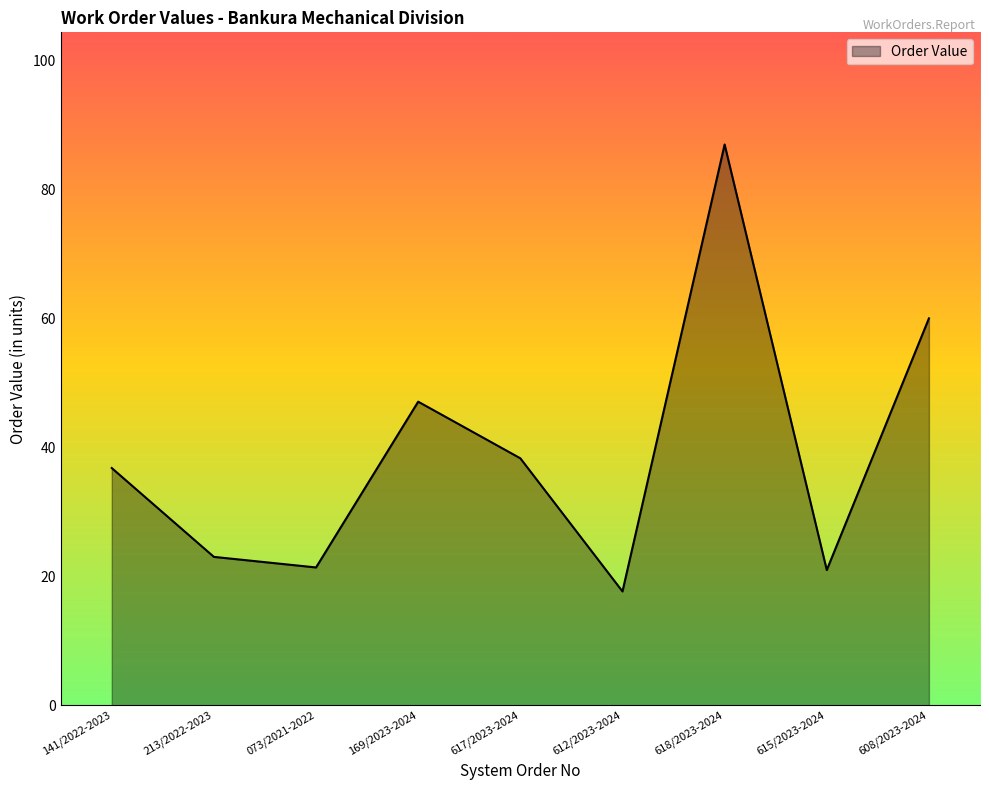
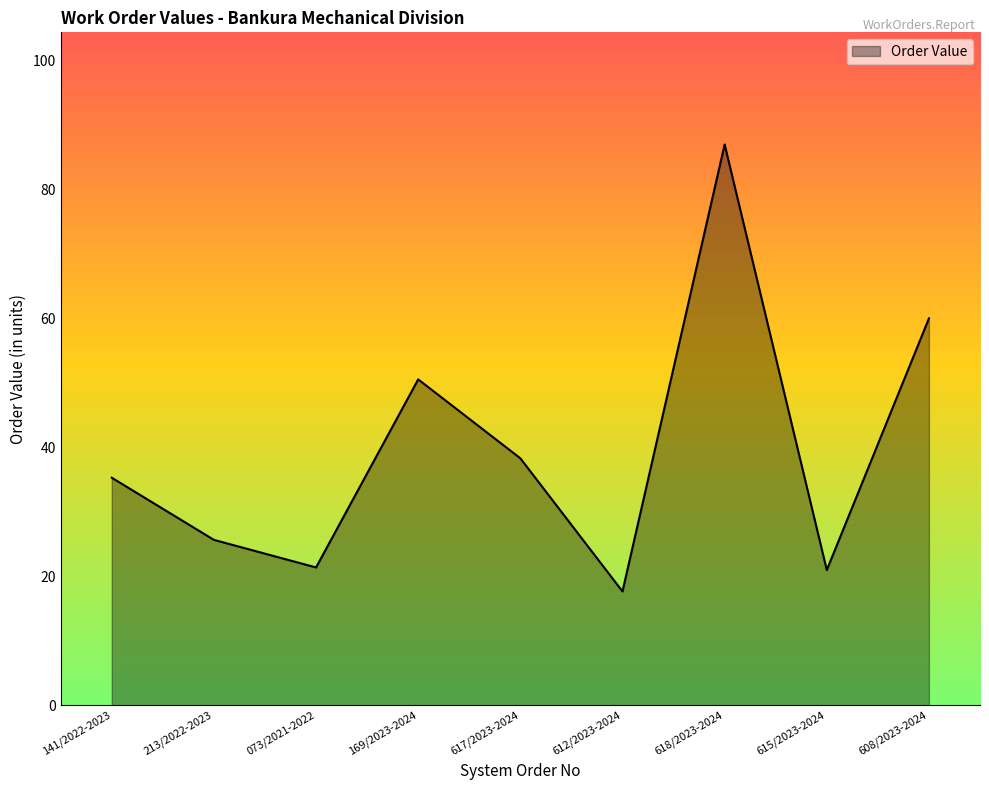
141/2022-2023: 37 -> 35
213/2022-2023: 23 -> 26
169/2023-2024: 47 -> 51
